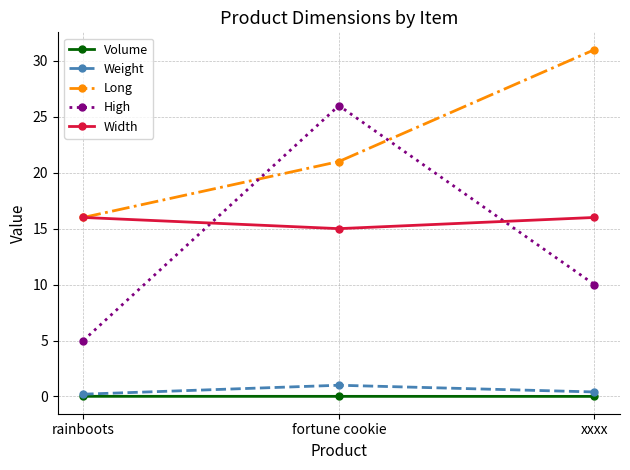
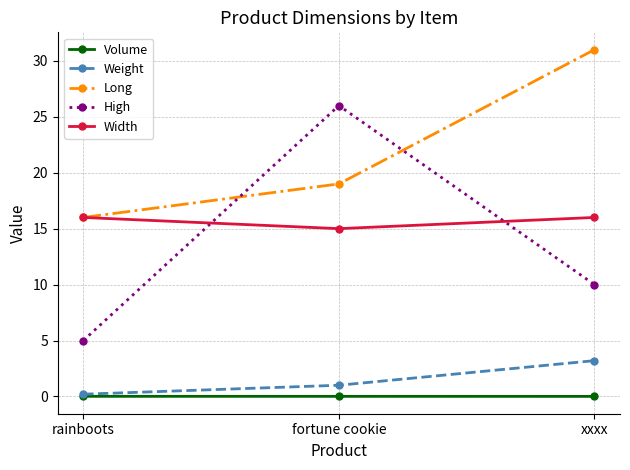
Long, fortune cookie: 21 -> 19
Weight, xxxx: 0.4 -> 3.2
